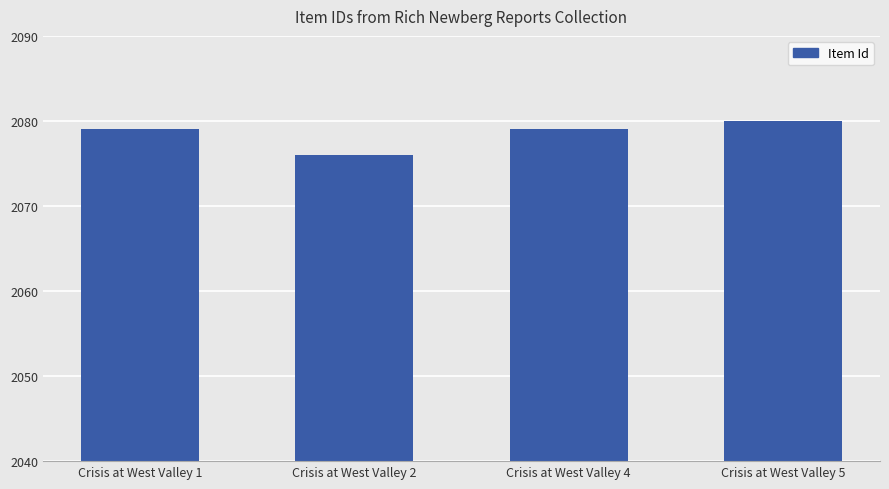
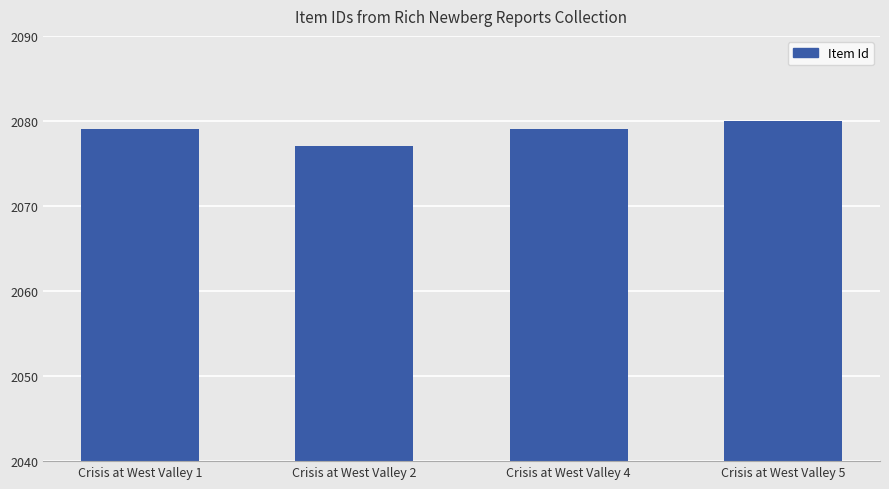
Crisis at West Valley 2: 2076 -> 2077
